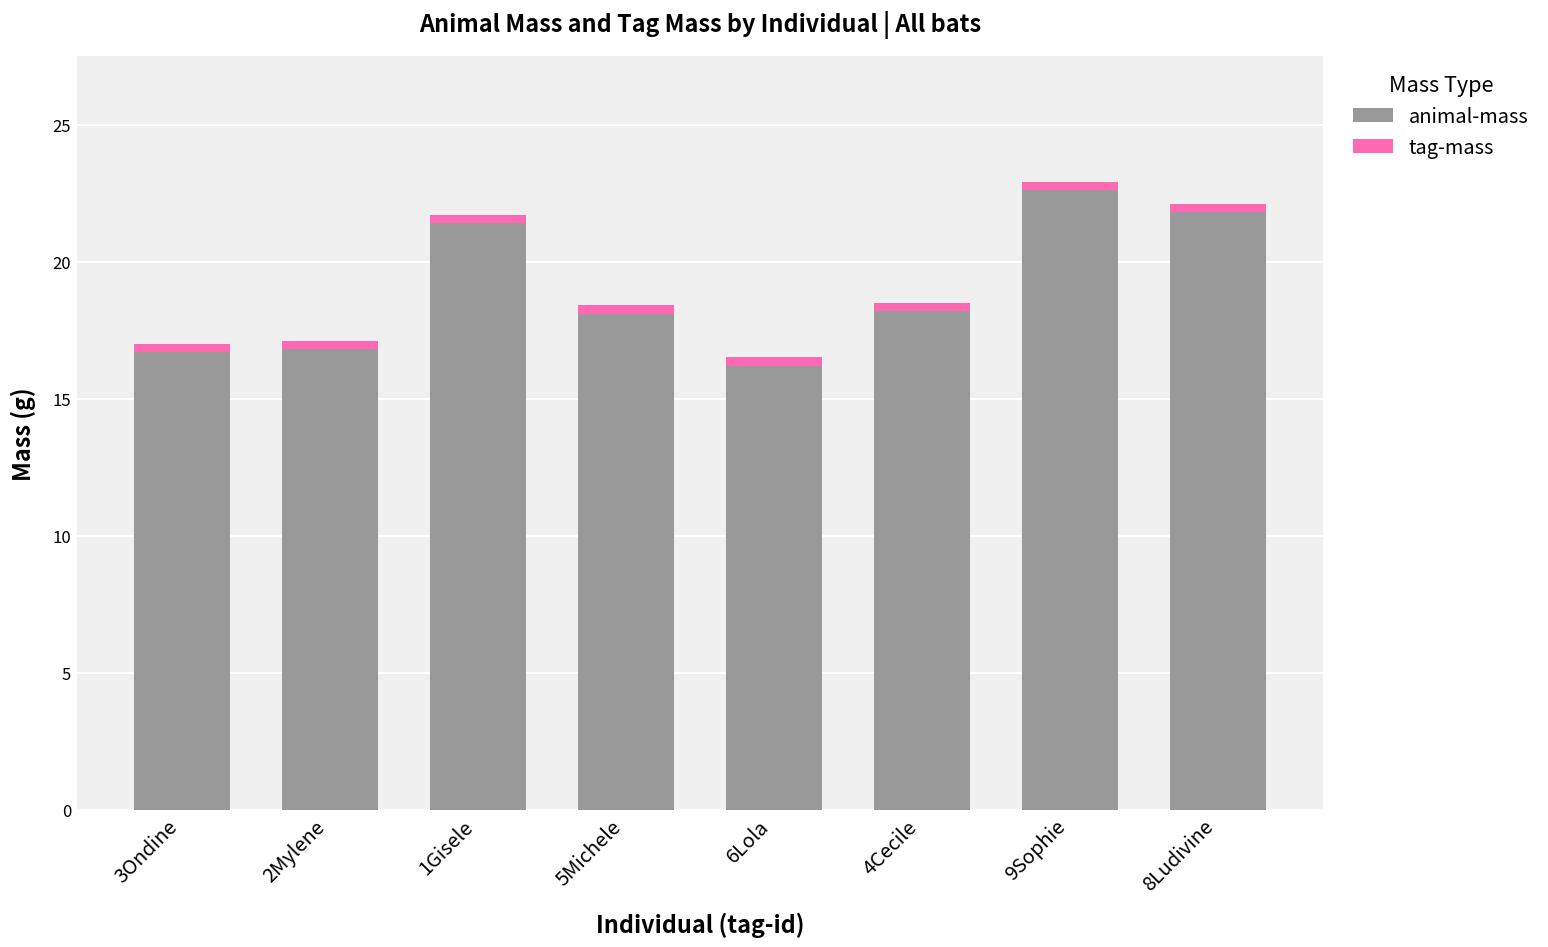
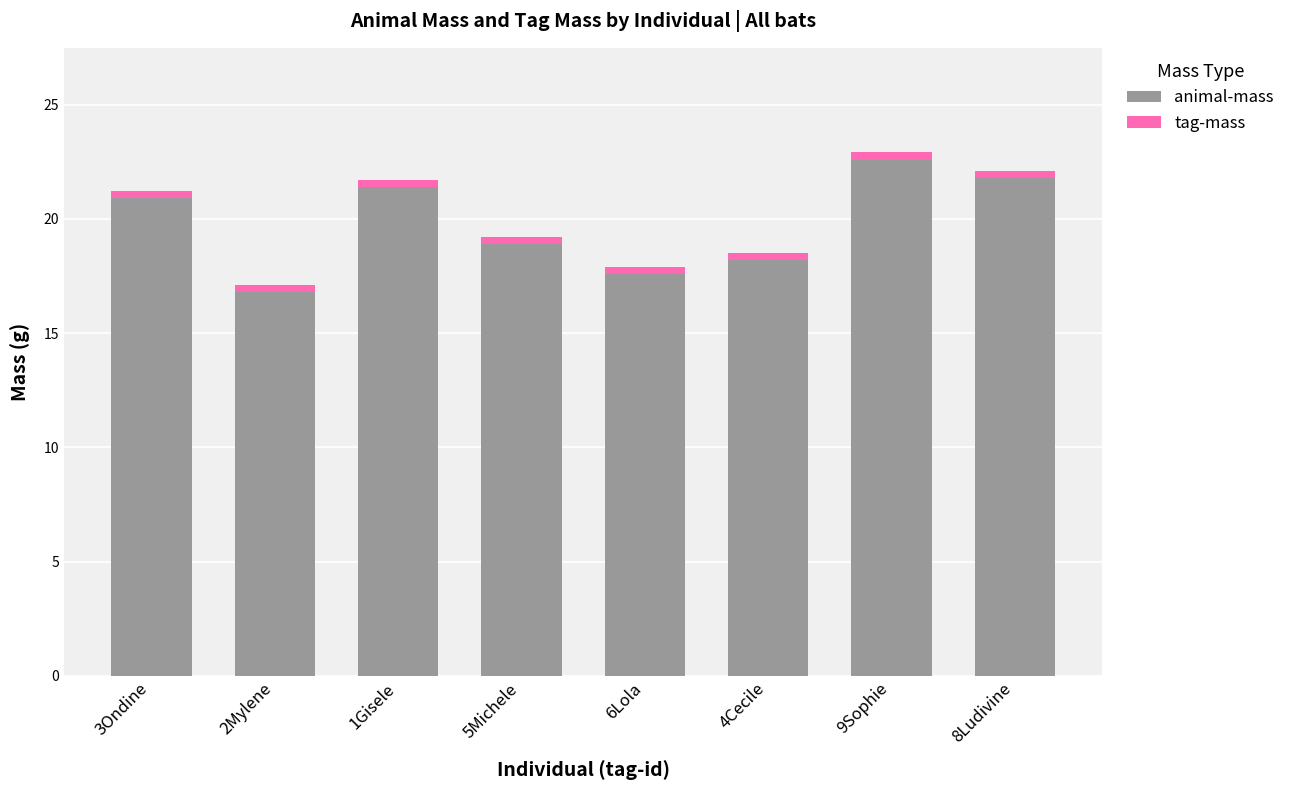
animal-mass, 3Ondine: 16.7 -> 20.9
animal-mass, 5Michele: 18.1 -> 18.9
animal-mass, 6Lola: 16.2 -> 17.6
